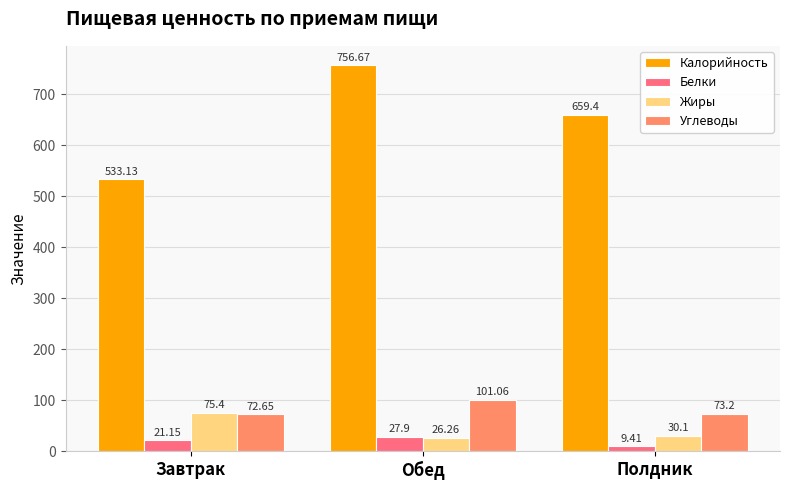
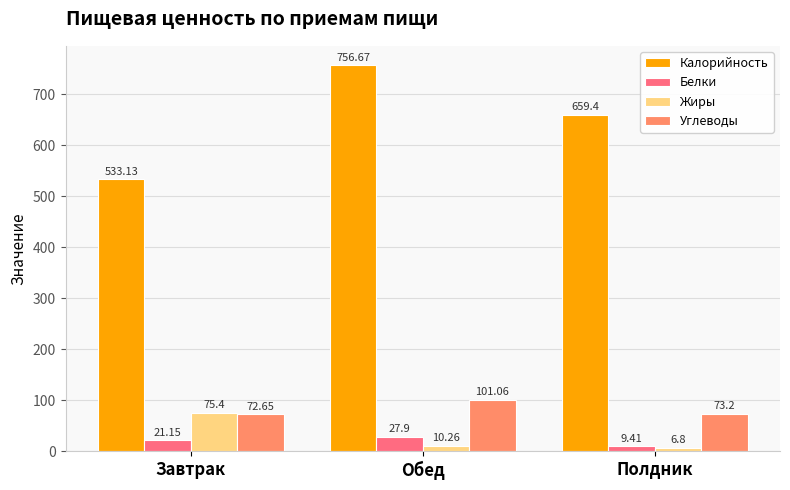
Жиры, Обед: 26.26 -> 10.26
Жиры, Полдник: 30.1 -> 6.8
